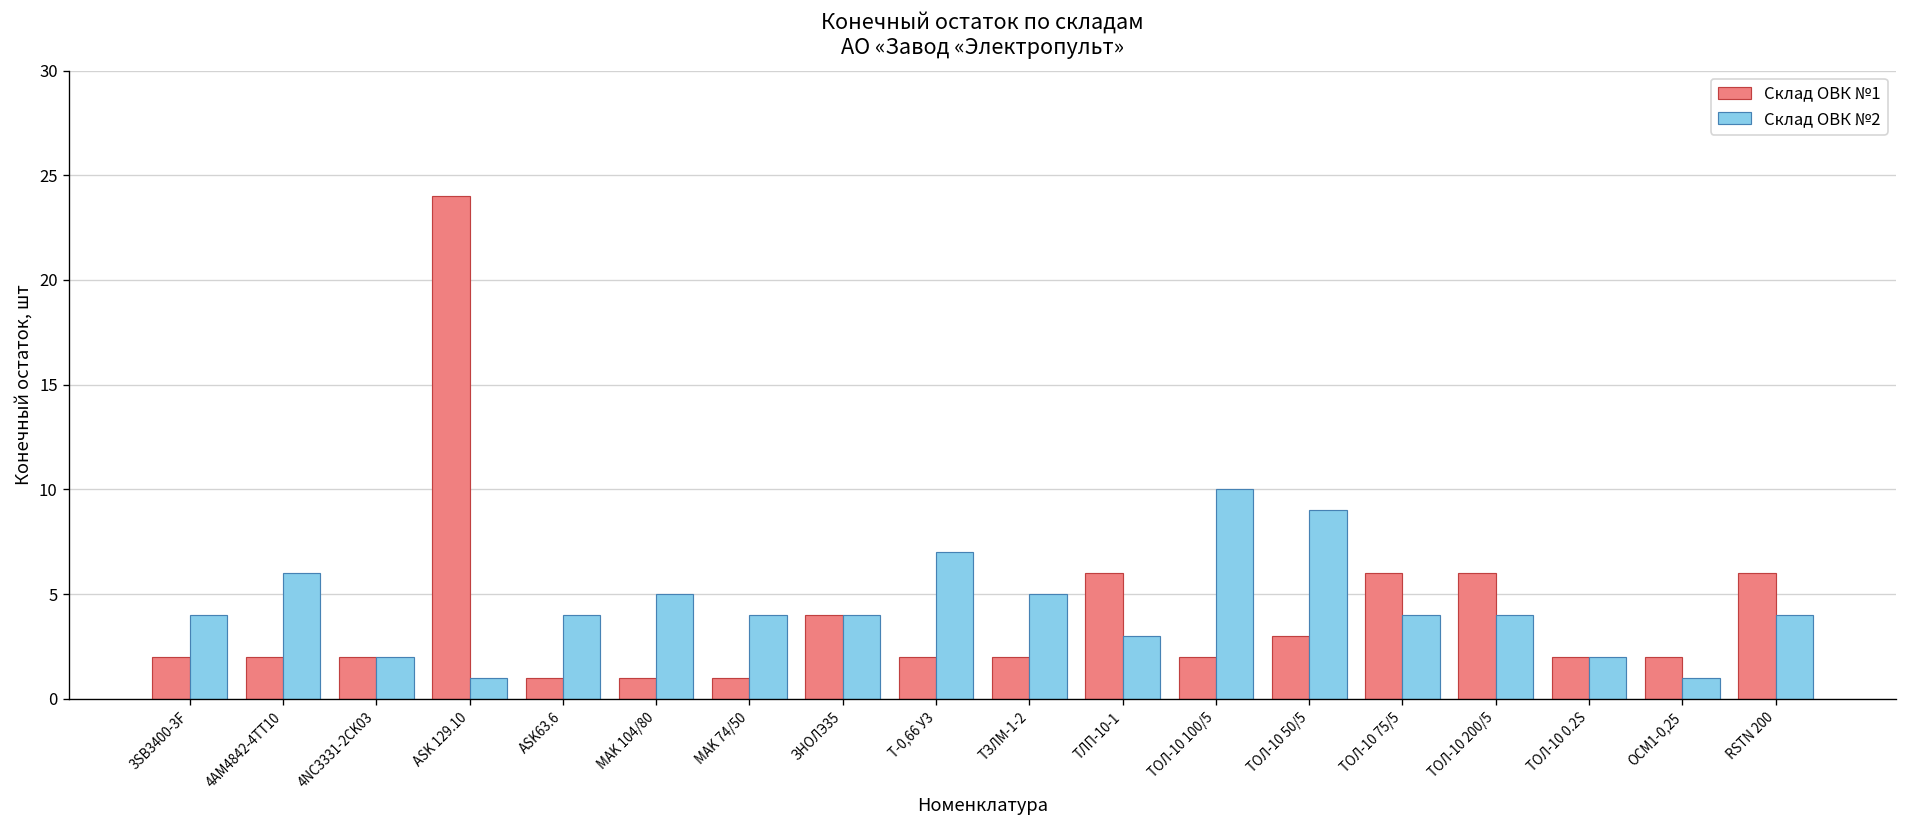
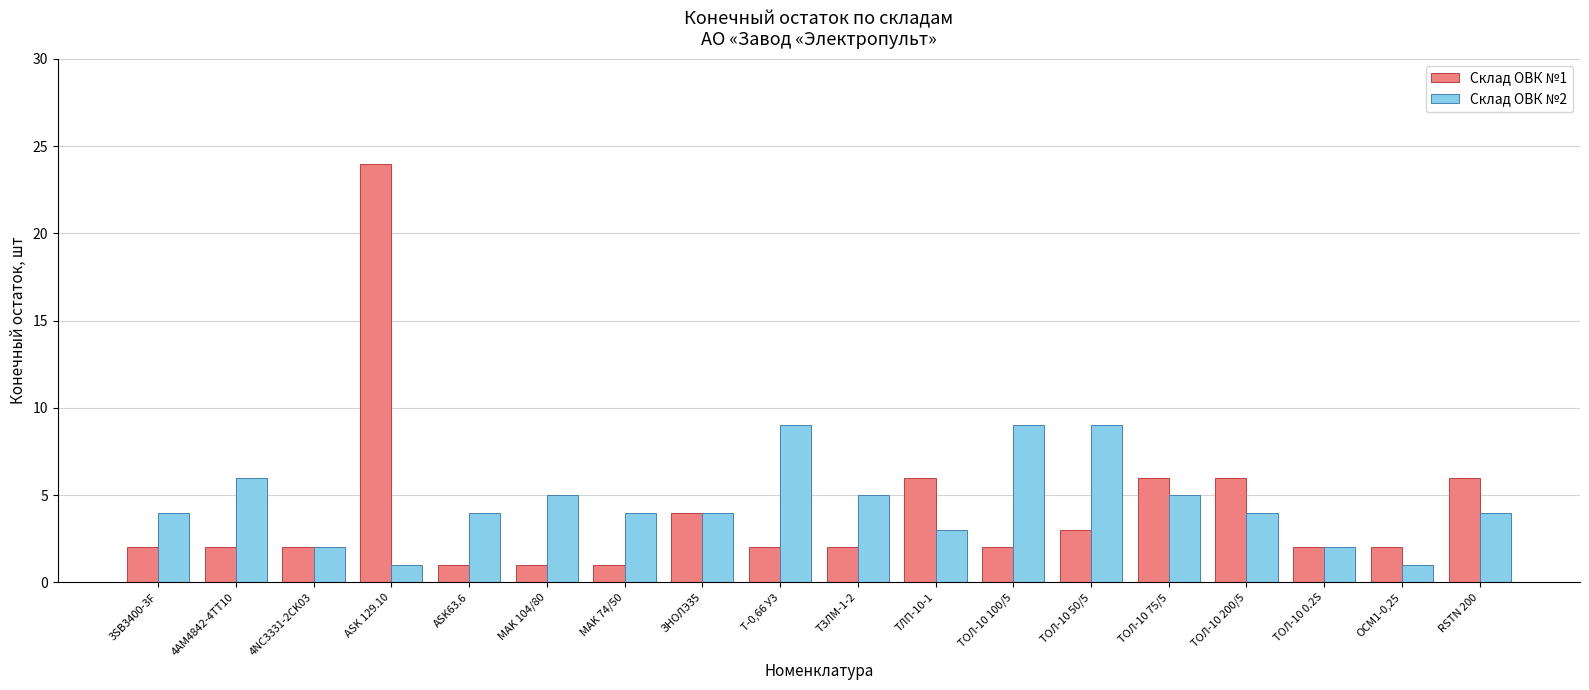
Склад ОВК №2, Т-0,66 У3: 7 -> 9
Склад ОВК №2, ТОЛ-10 100/5: 10 -> 9
Склад ОВК №2, ТОЛ-10 75/5: 4 -> 5
